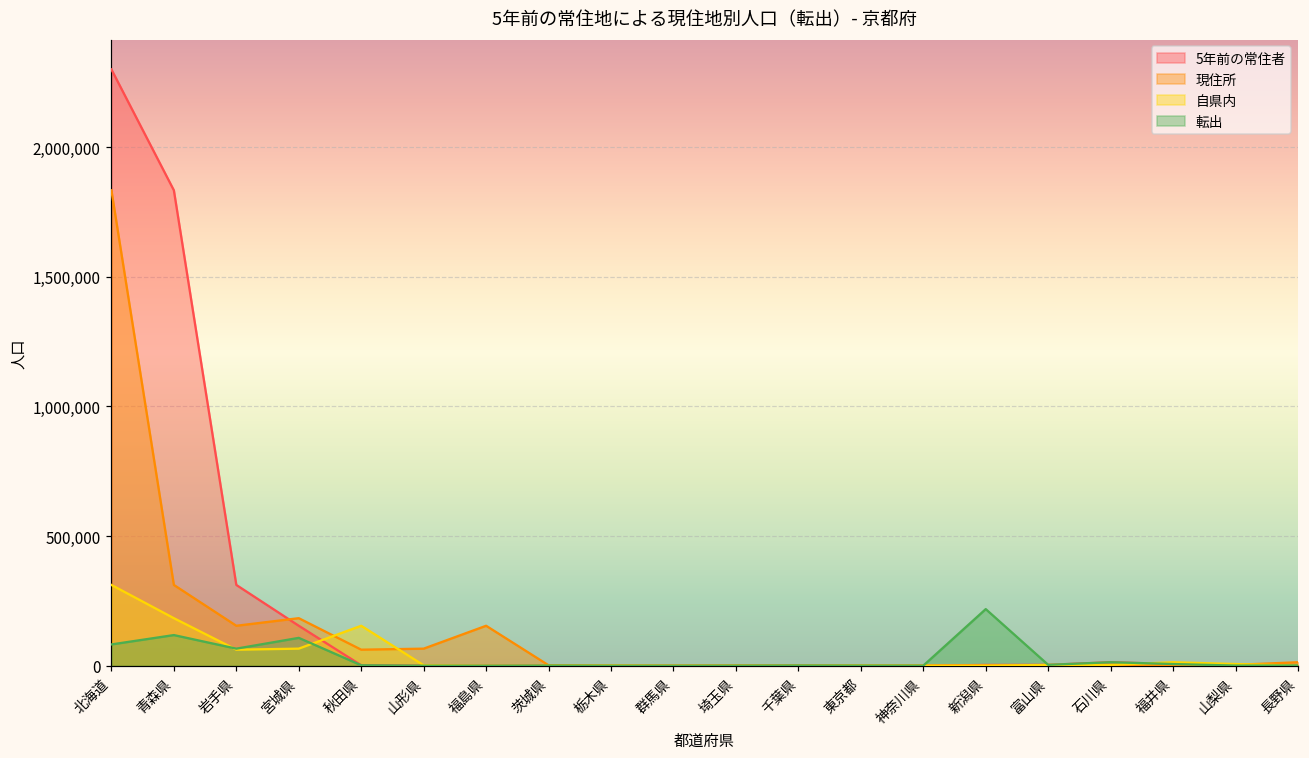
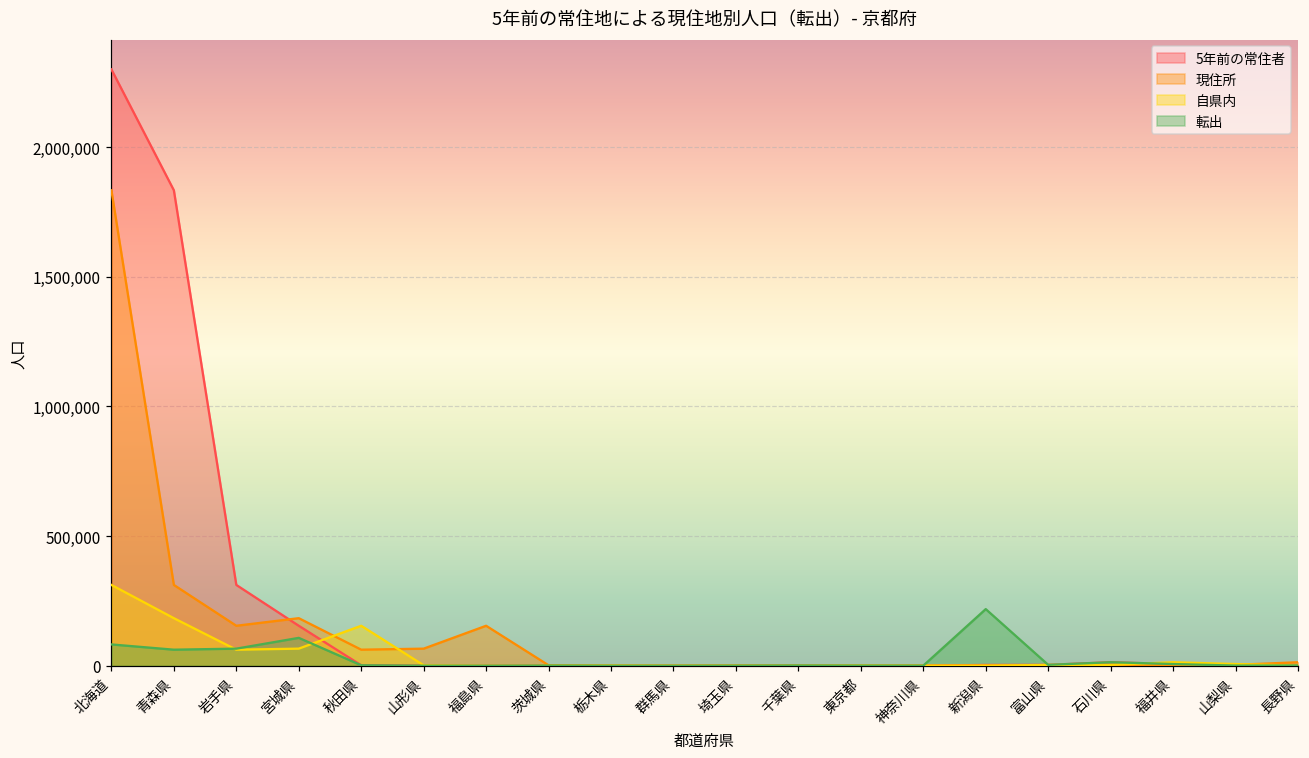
転出, 青森県: 120,000 -> 60,000
